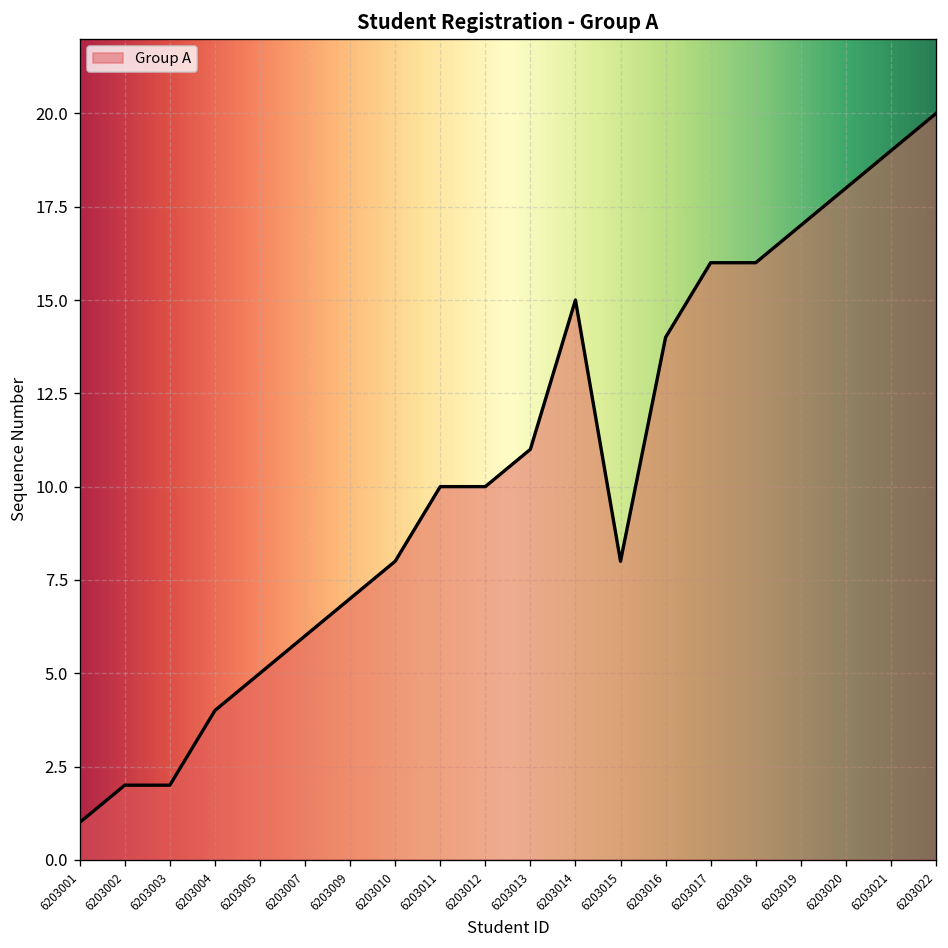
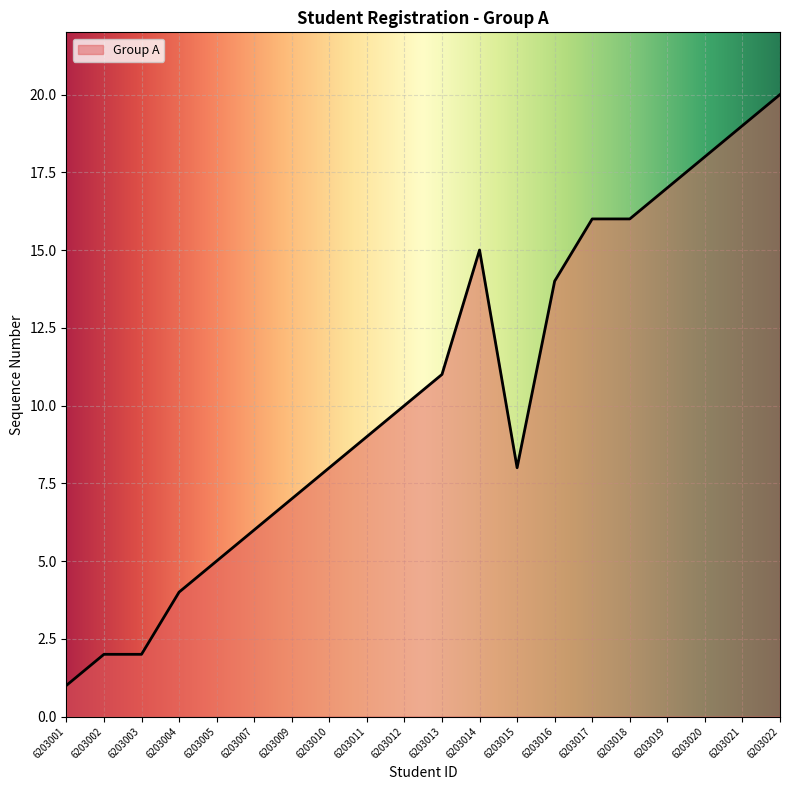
6203011: 10 -> 9
